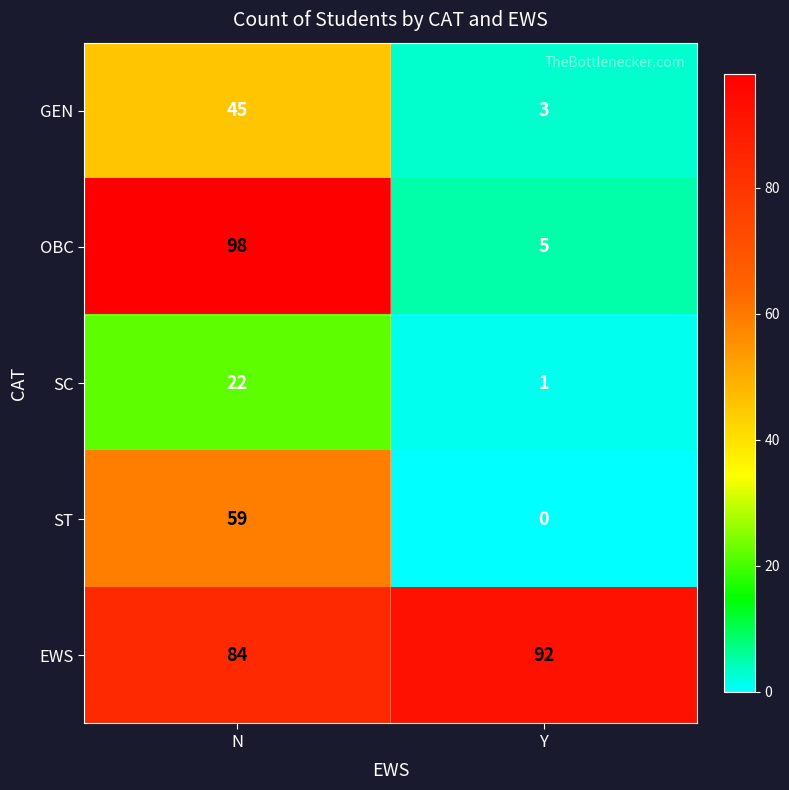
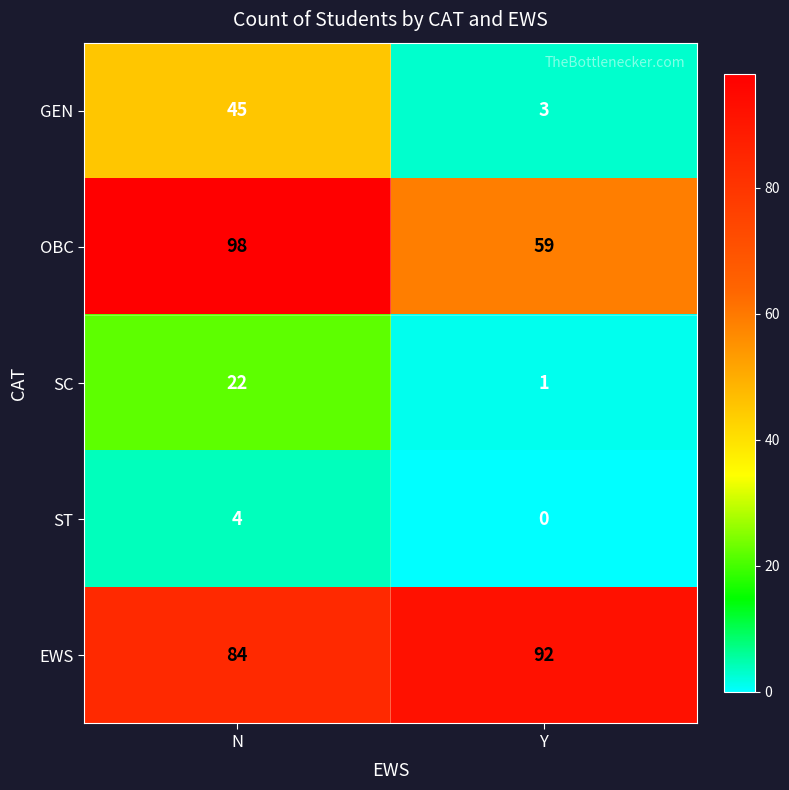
OBC, Y: 5 -> 59
ST, N: 59 -> 4
